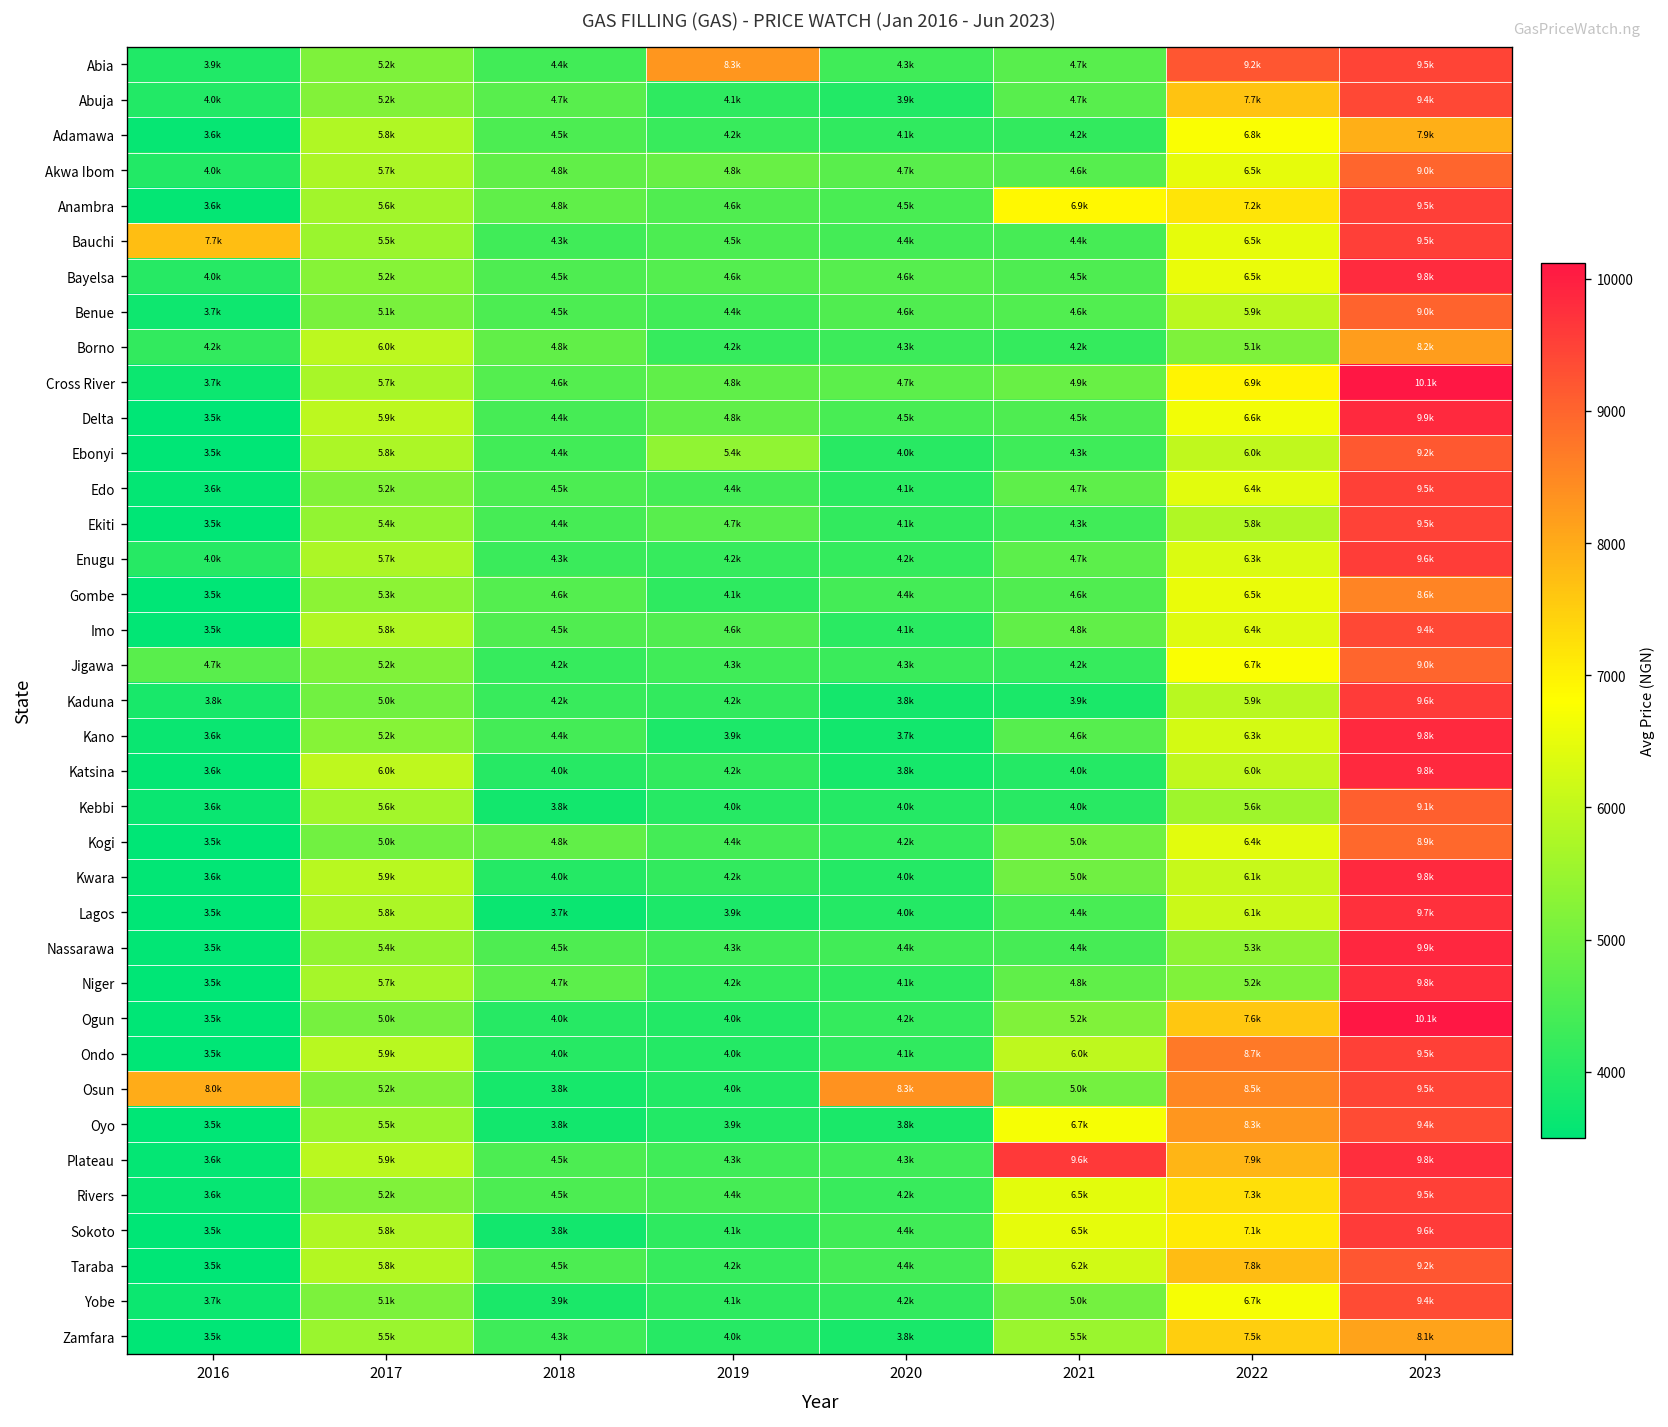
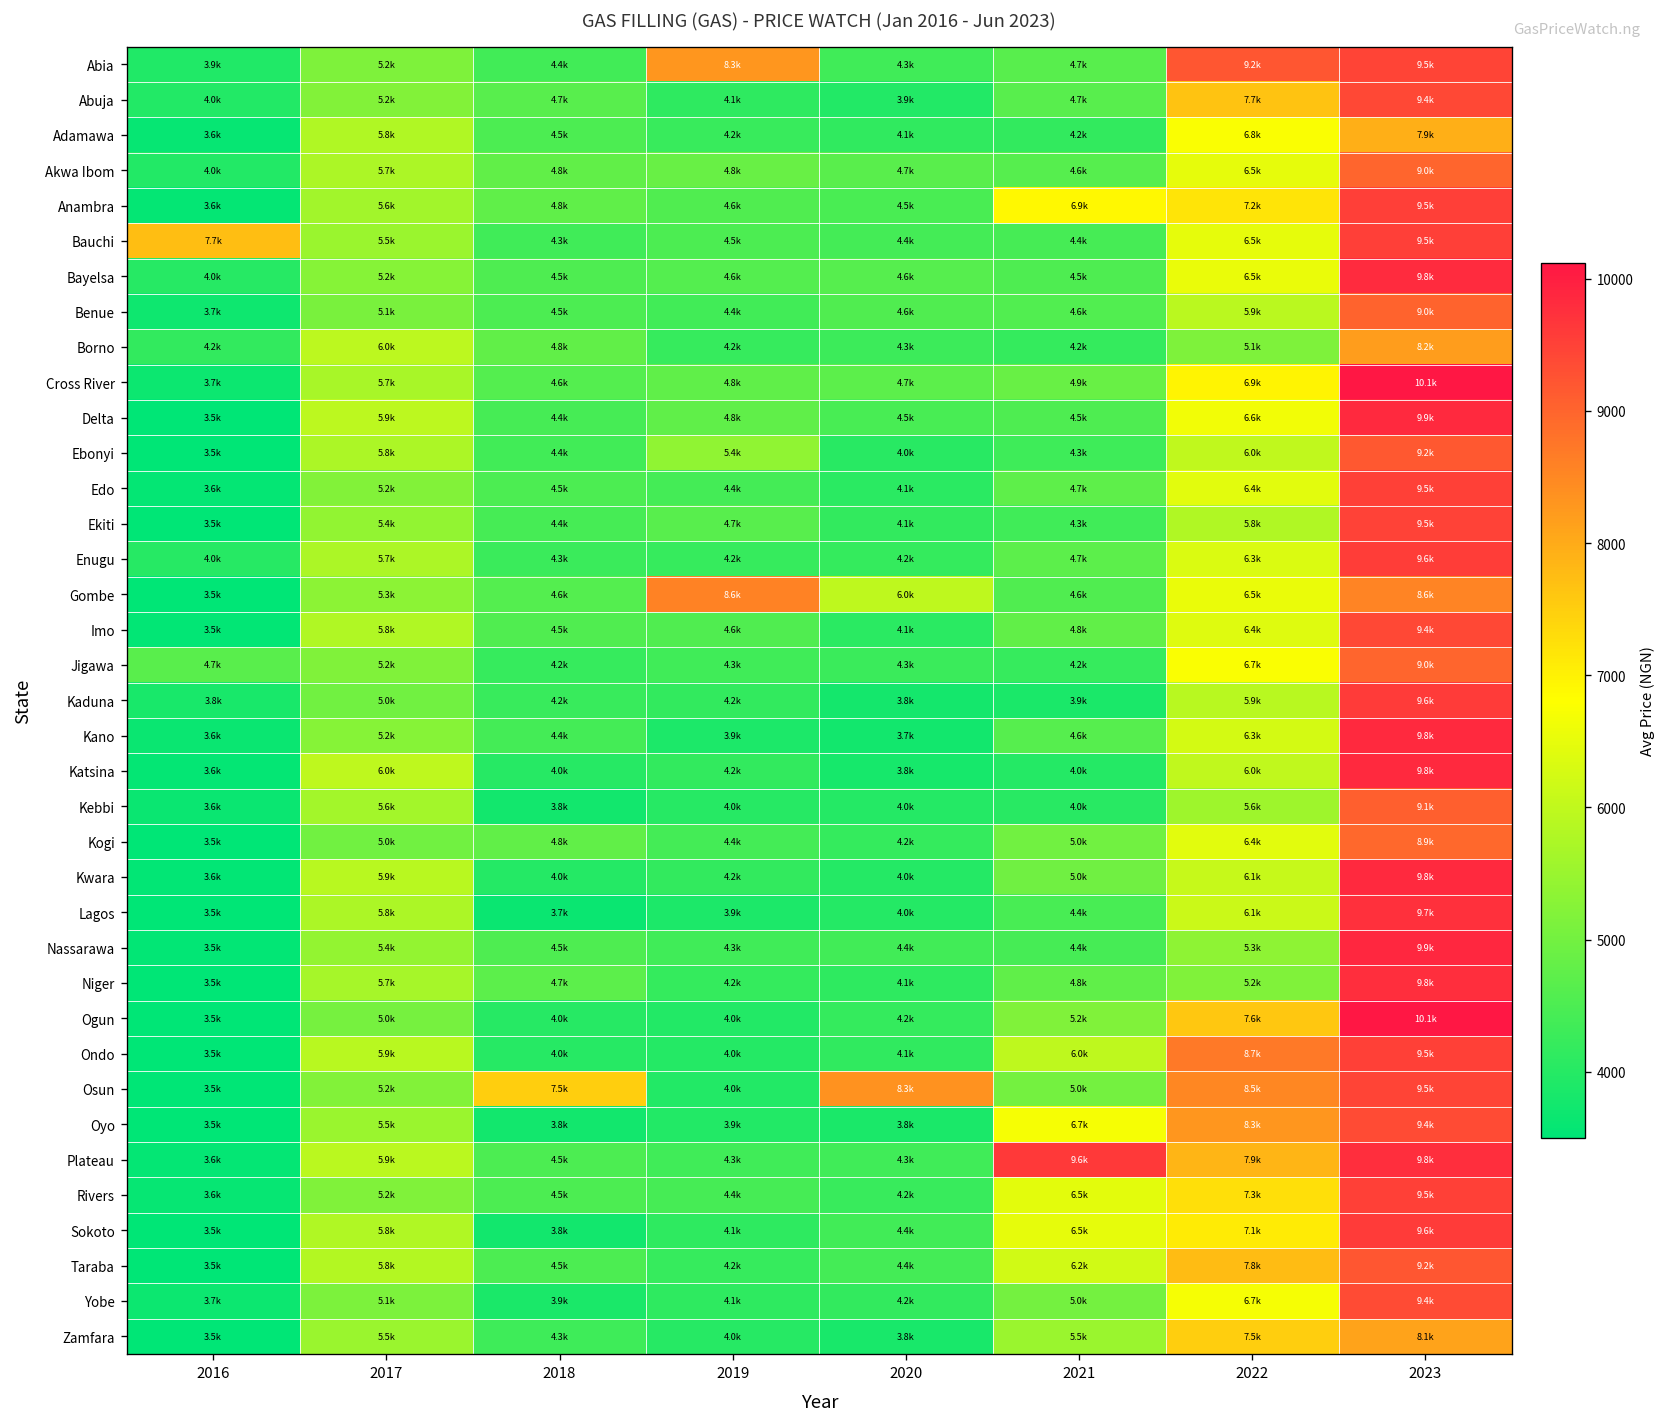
Gombe, 2019: 4.1k -> 8.6k
Gombe, 2020: 4.4k -> 6.0k
Osun, 2016: 8.0k -> 3.5k
Osun, 2018: 3.8k -> 7.5k
